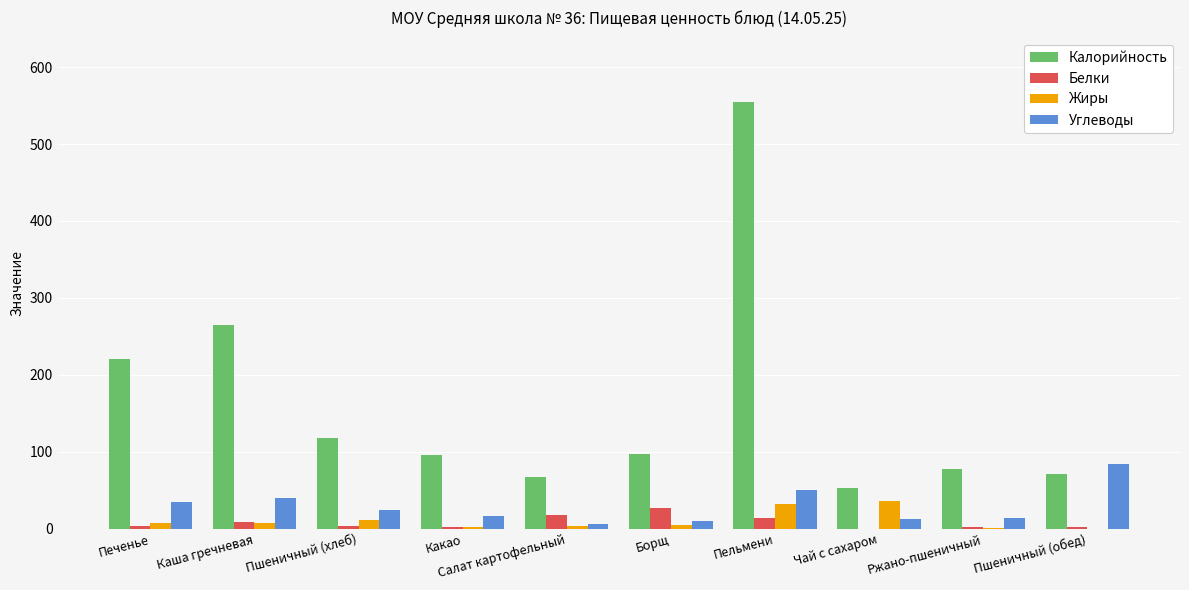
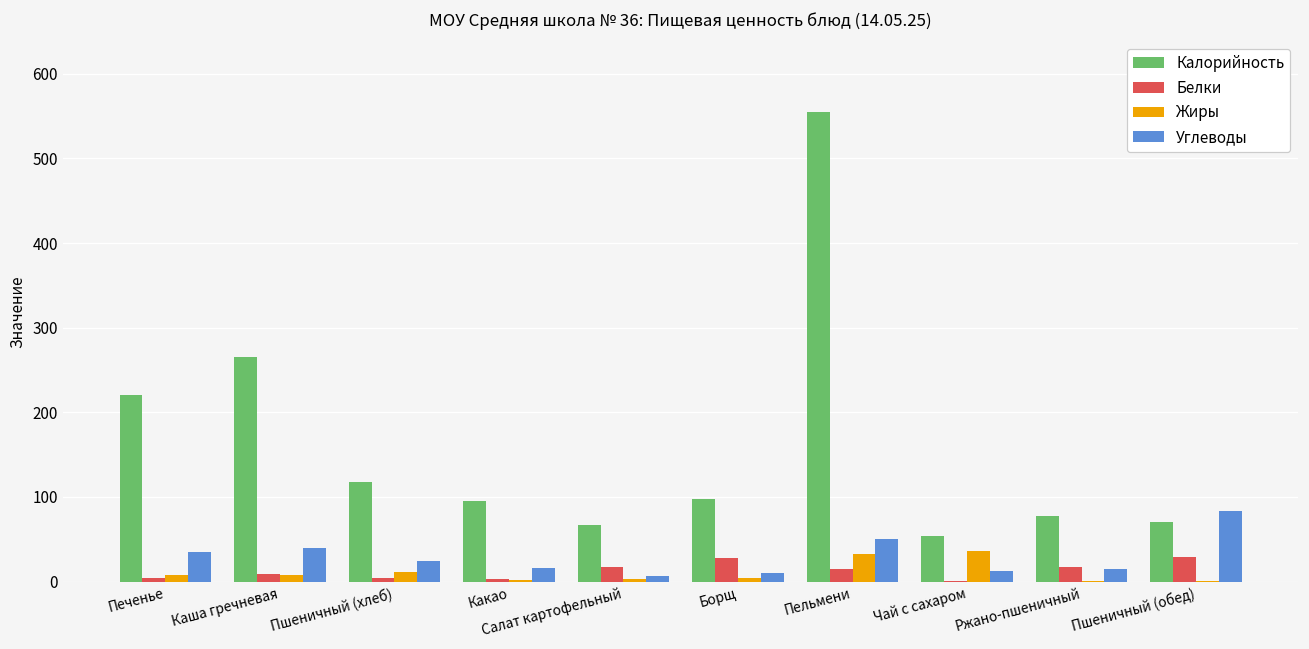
Белки, Ржано-пшеничный: 0 -> 20
Белки, Пшеничный (обед): 0 -> 30
